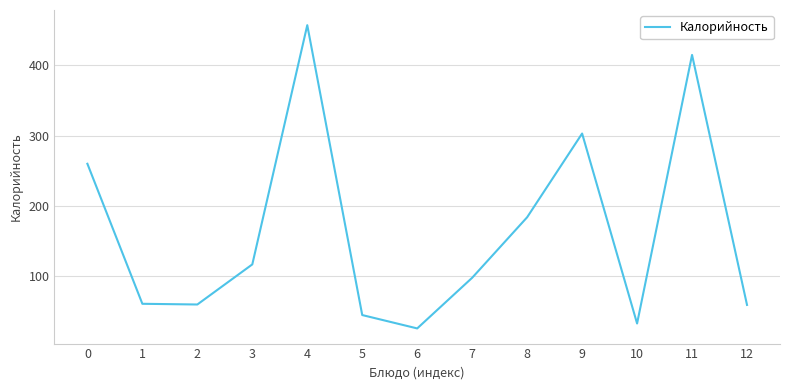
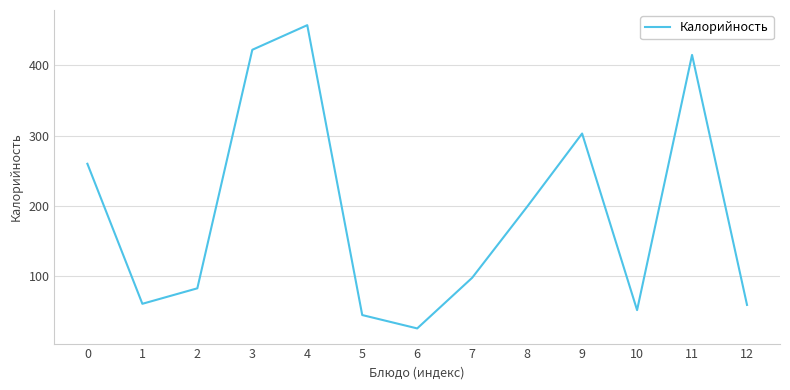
2: 60 -> 80
3: 120 -> 420
8: 180 -> 200
10: 30 -> 50
